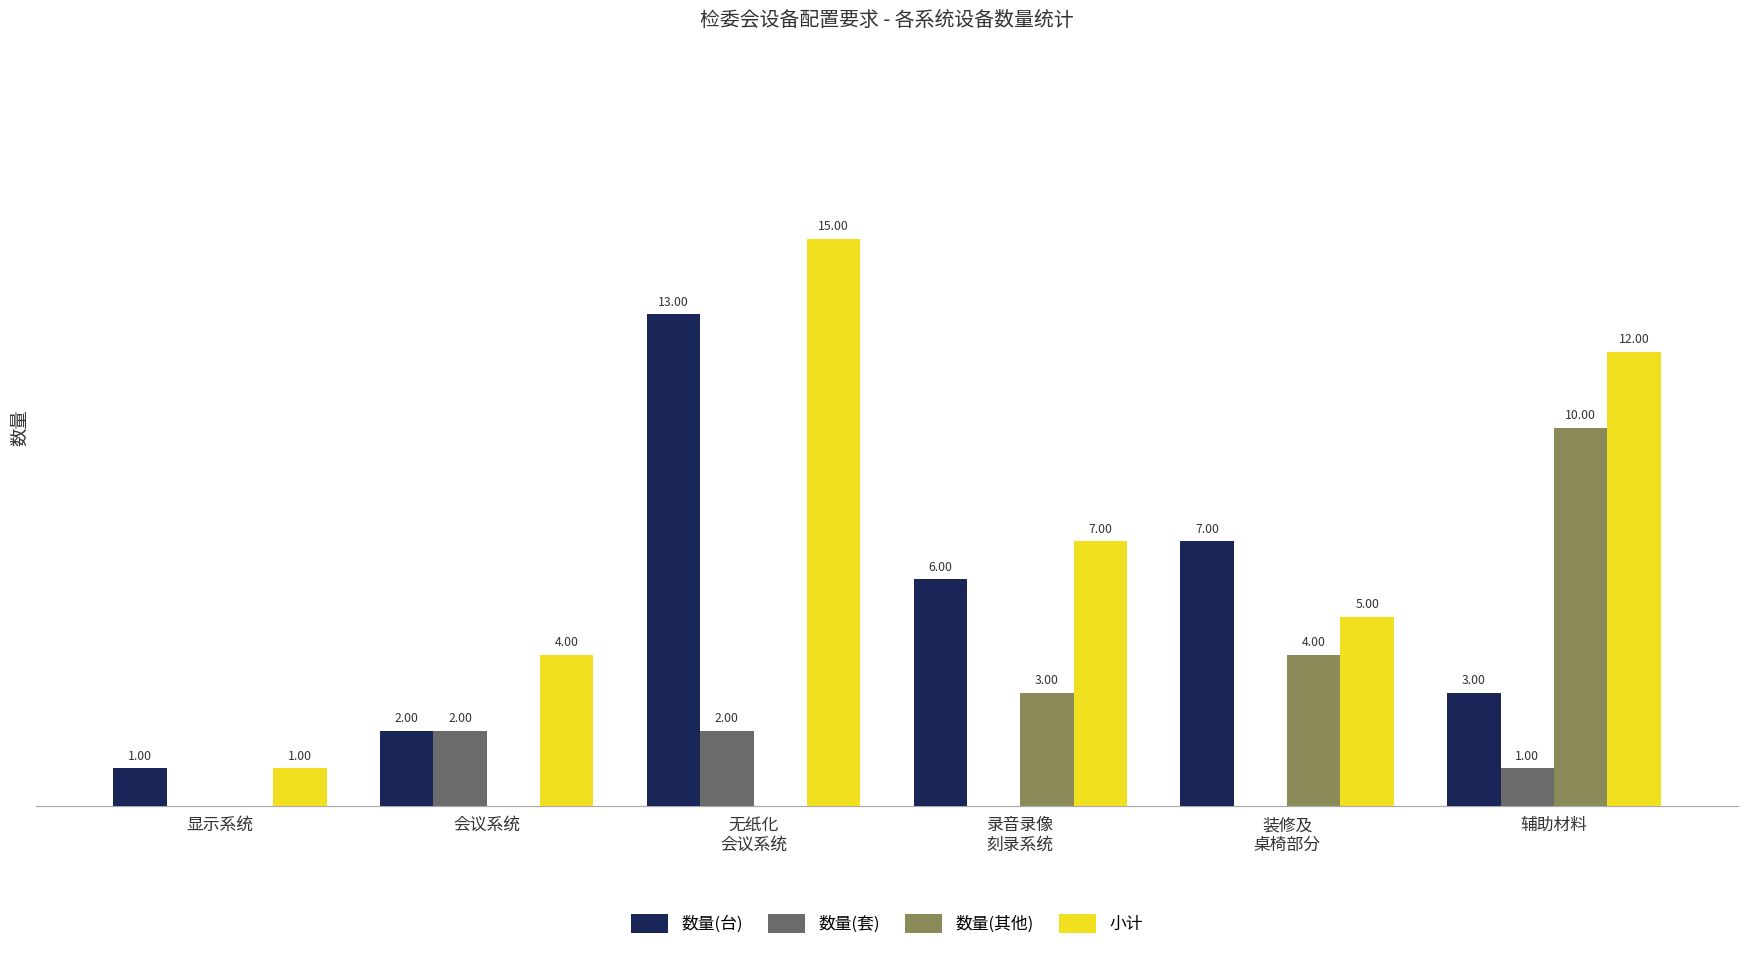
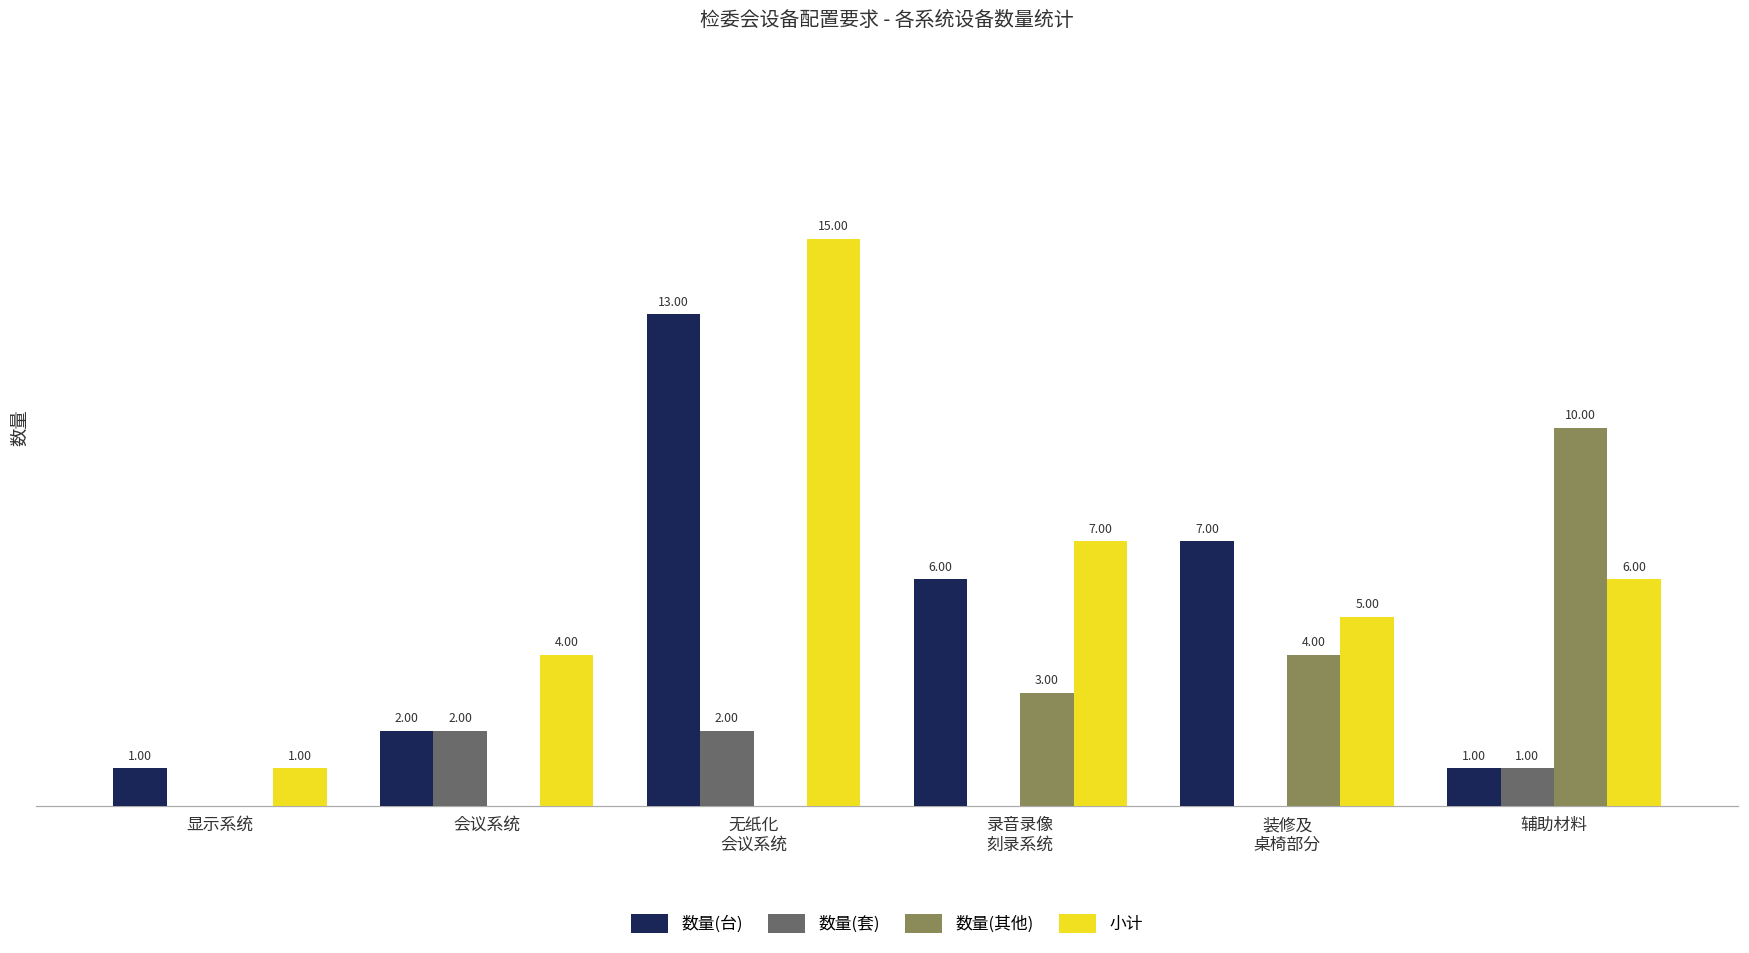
数量(台), 辅助材料: 3.00 -> 1.00
小计, 辅助材料: 12.00 -> 6.00
